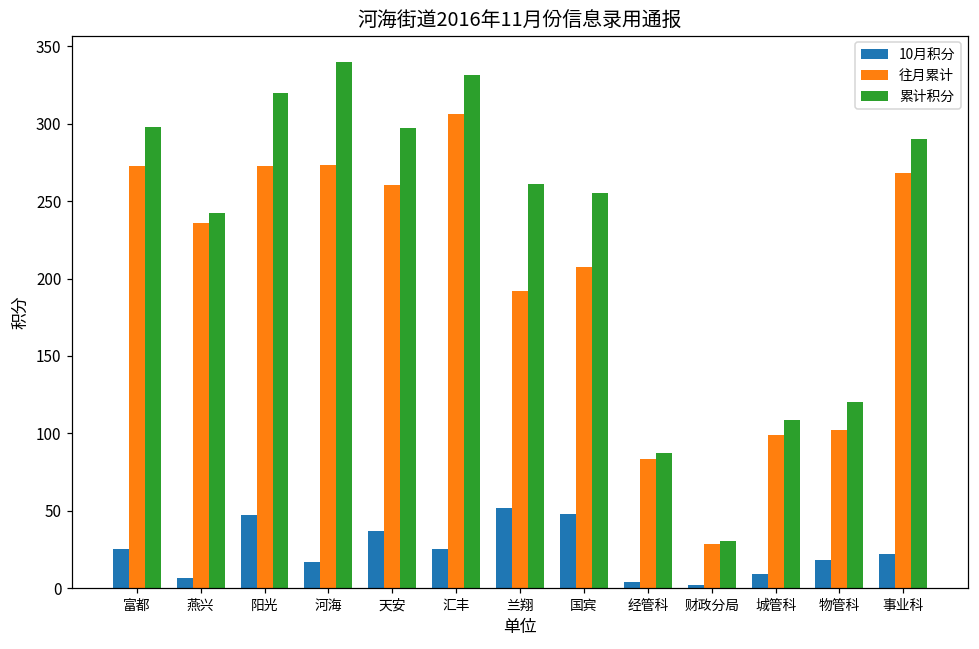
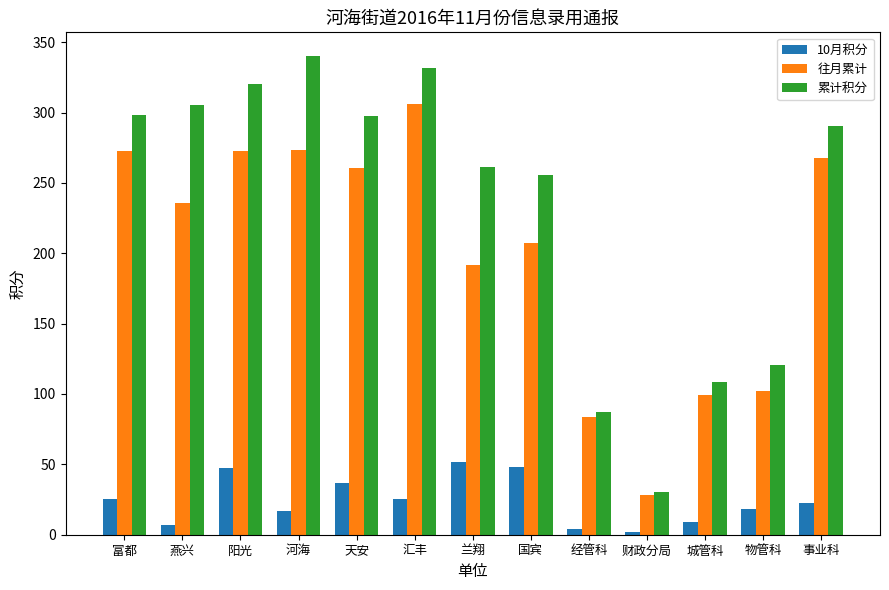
累计积分, 燕兴: 243 -> 305
